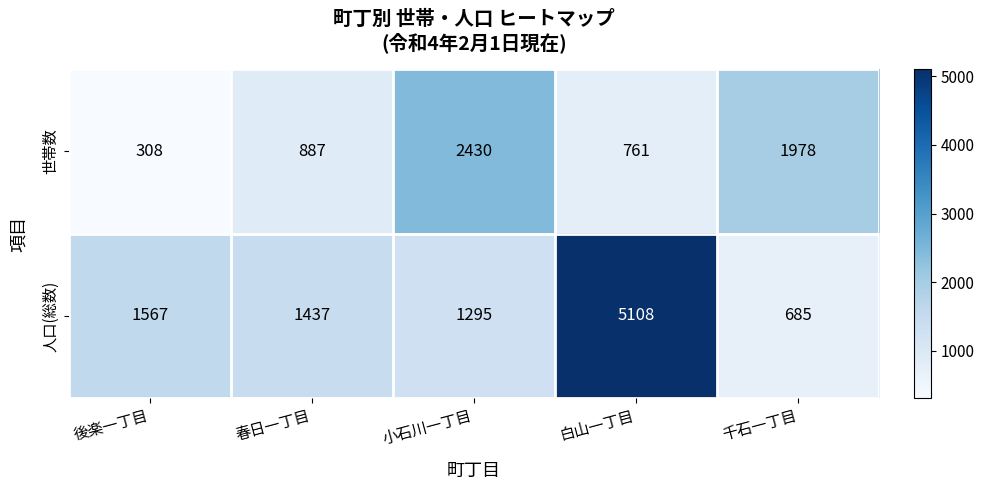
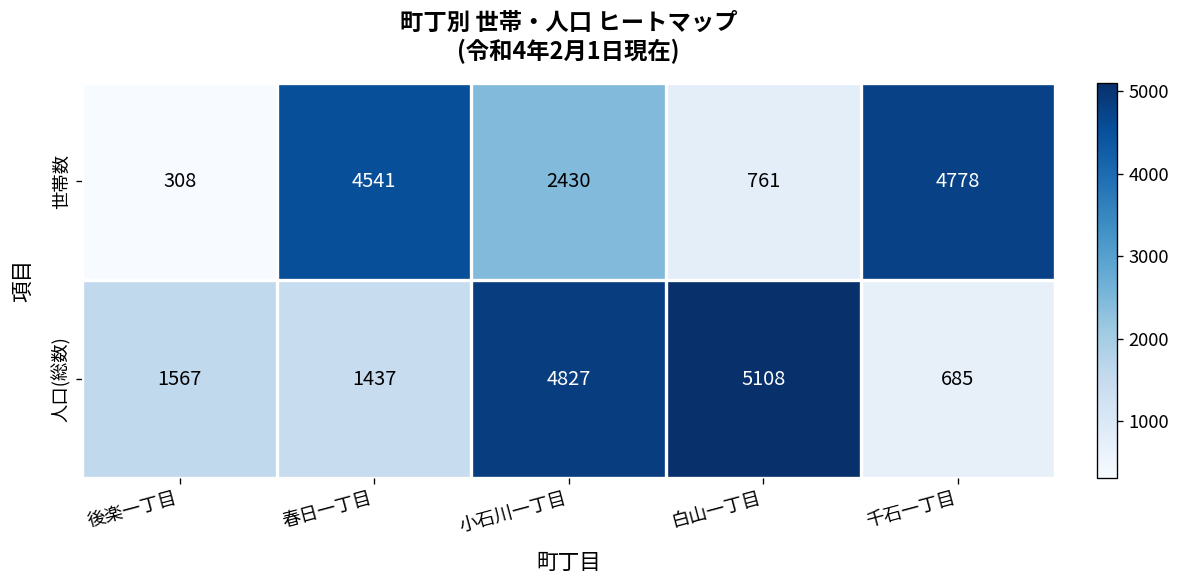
世帯数, 春日一丁目: 887 -> 4541
世帯数, 千石一丁目: 1978 -> 4778
人口(総数), 小石川一丁目: 1295 -> 4827
